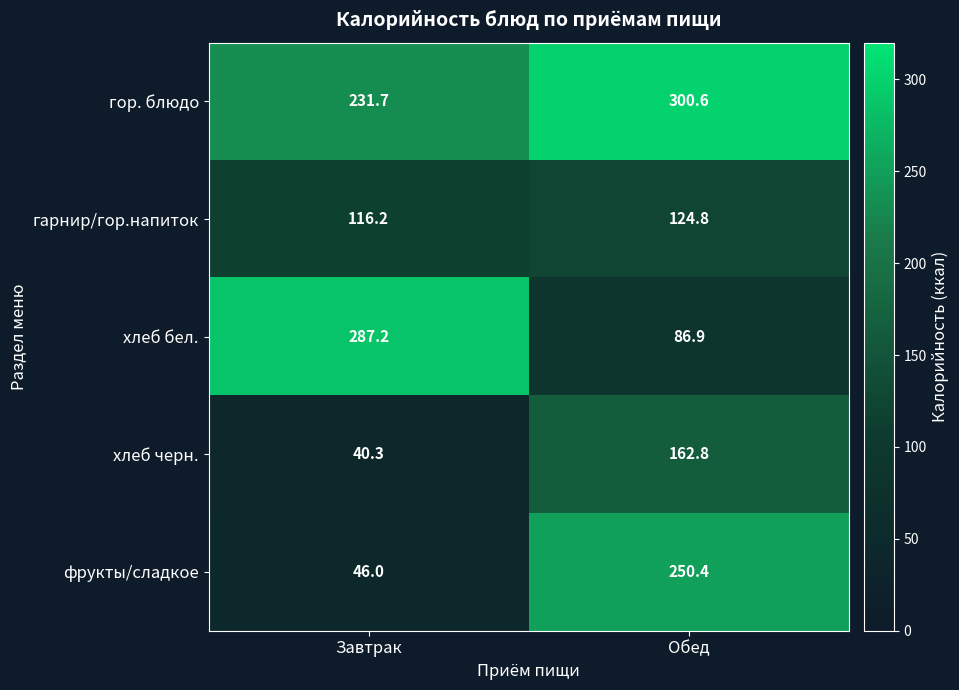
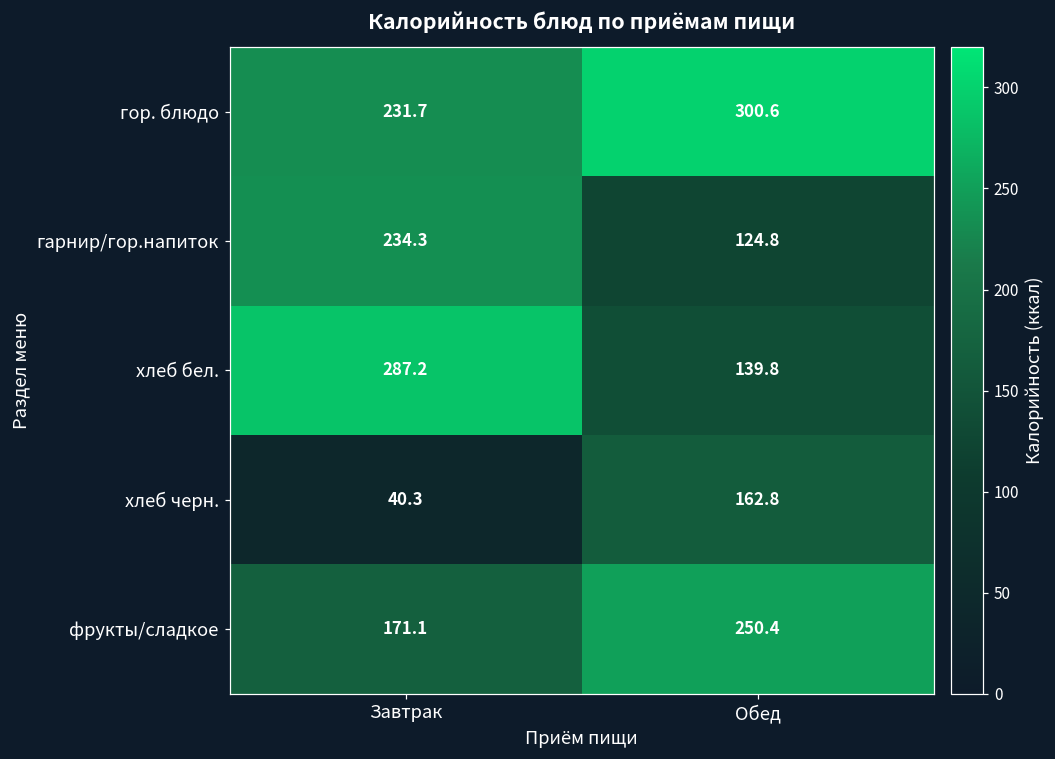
гарнир/гор.напиток, Завтрак: 116.2 -> 234.3
хлеб бел., Обед: 86.9 -> 139.8
фрукты/сладкое, Завтрак: 46.0 -> 171.1
